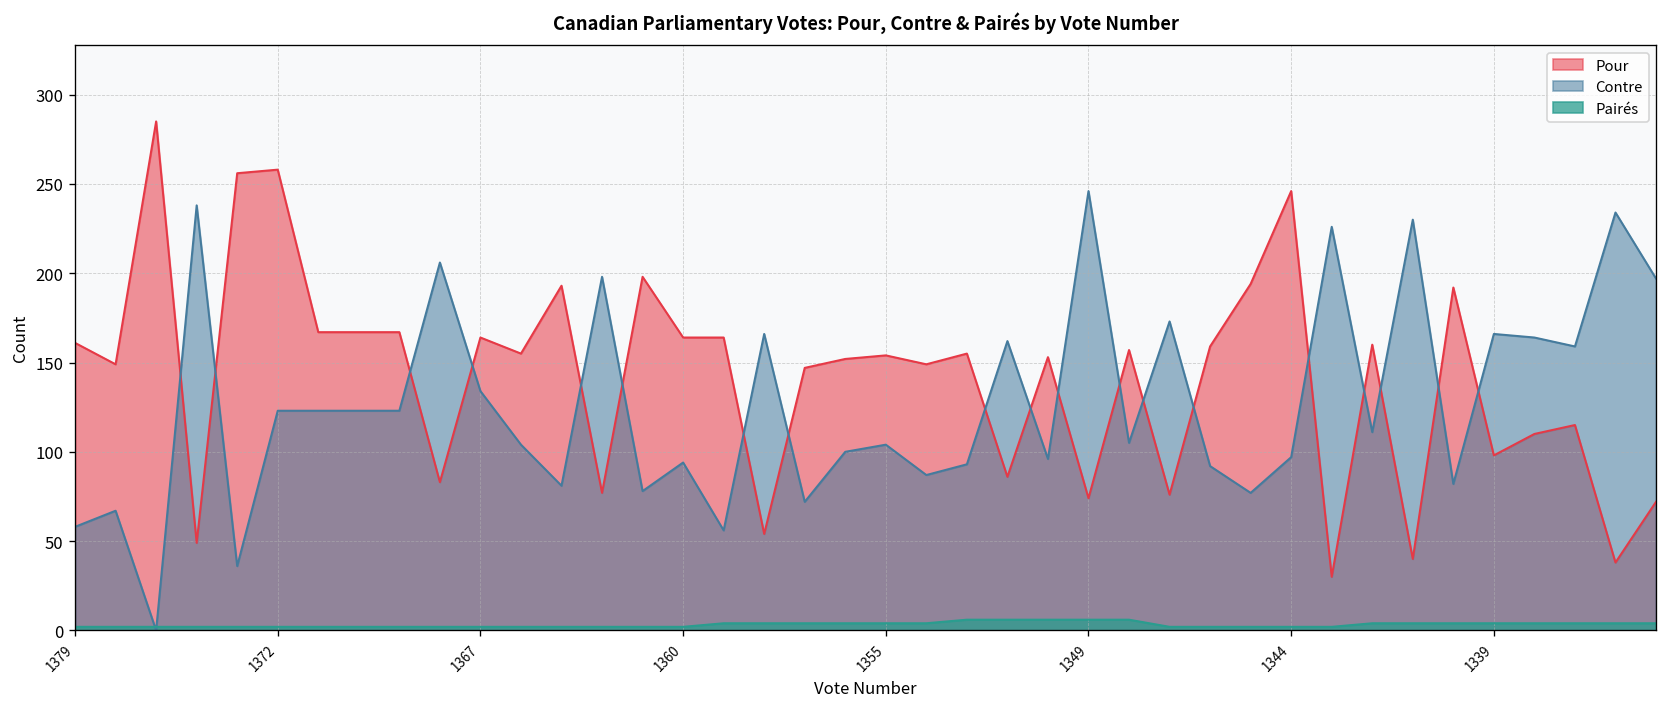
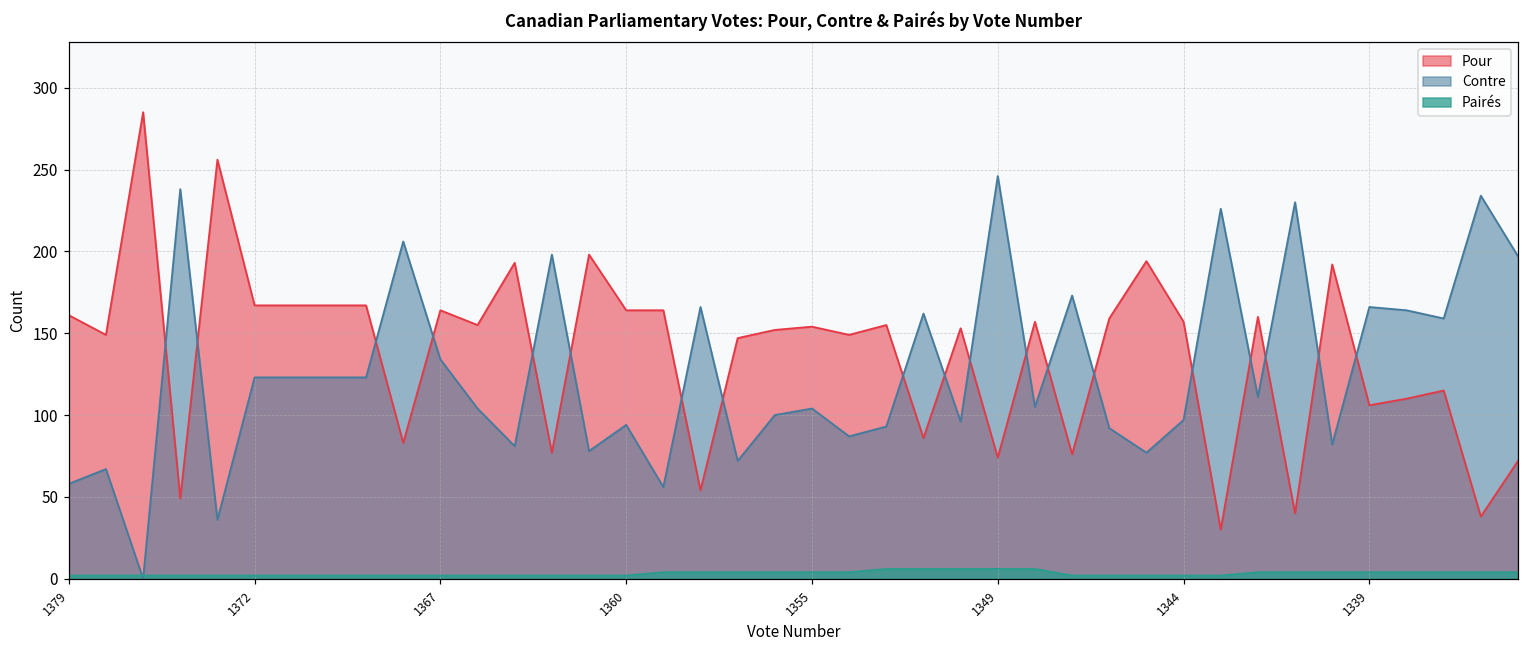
Pour, 1372: 258 -> 167
Pour, 1344: 246 -> 157
Pour, 1339: 98 -> 106
